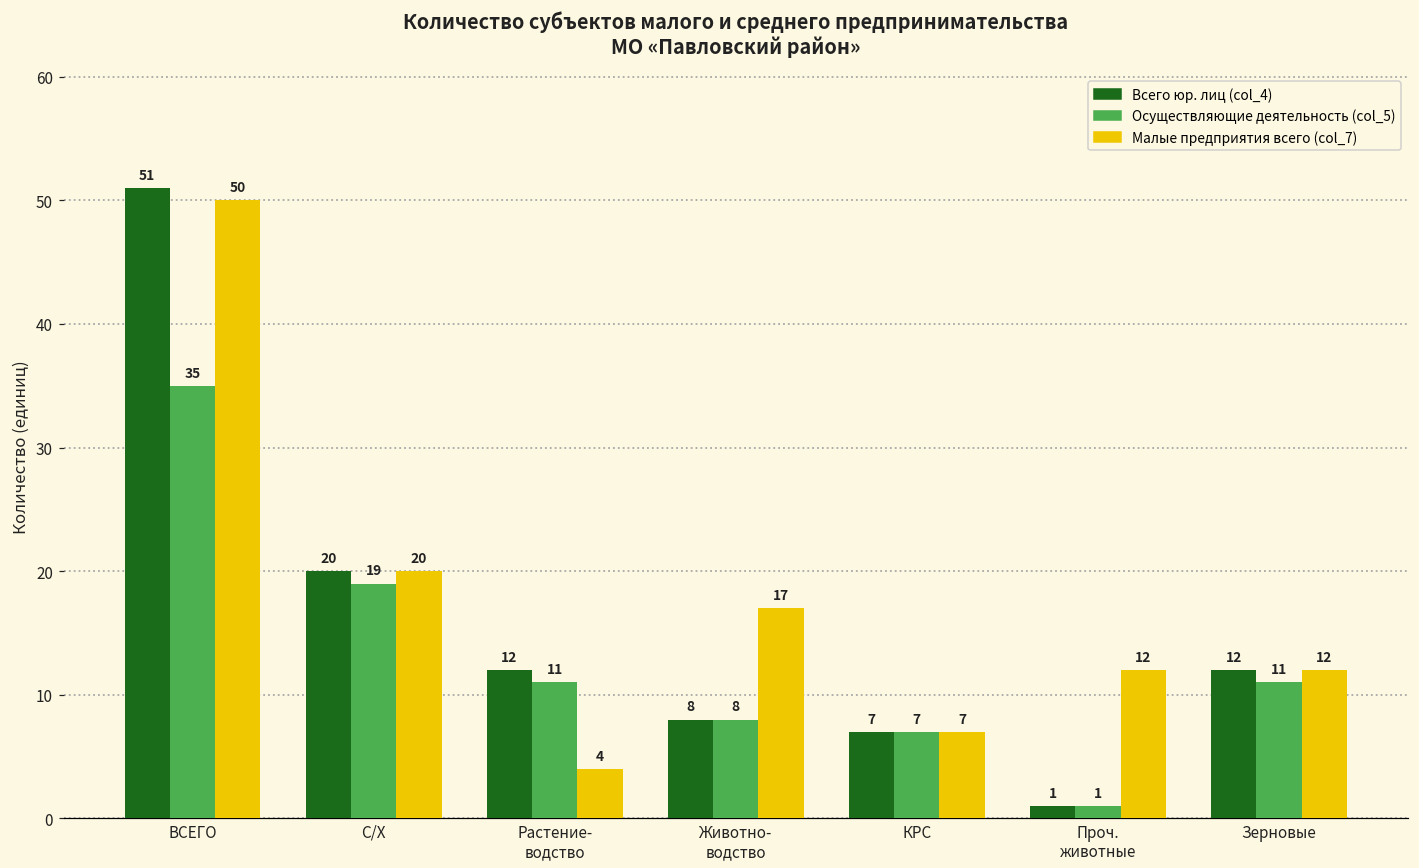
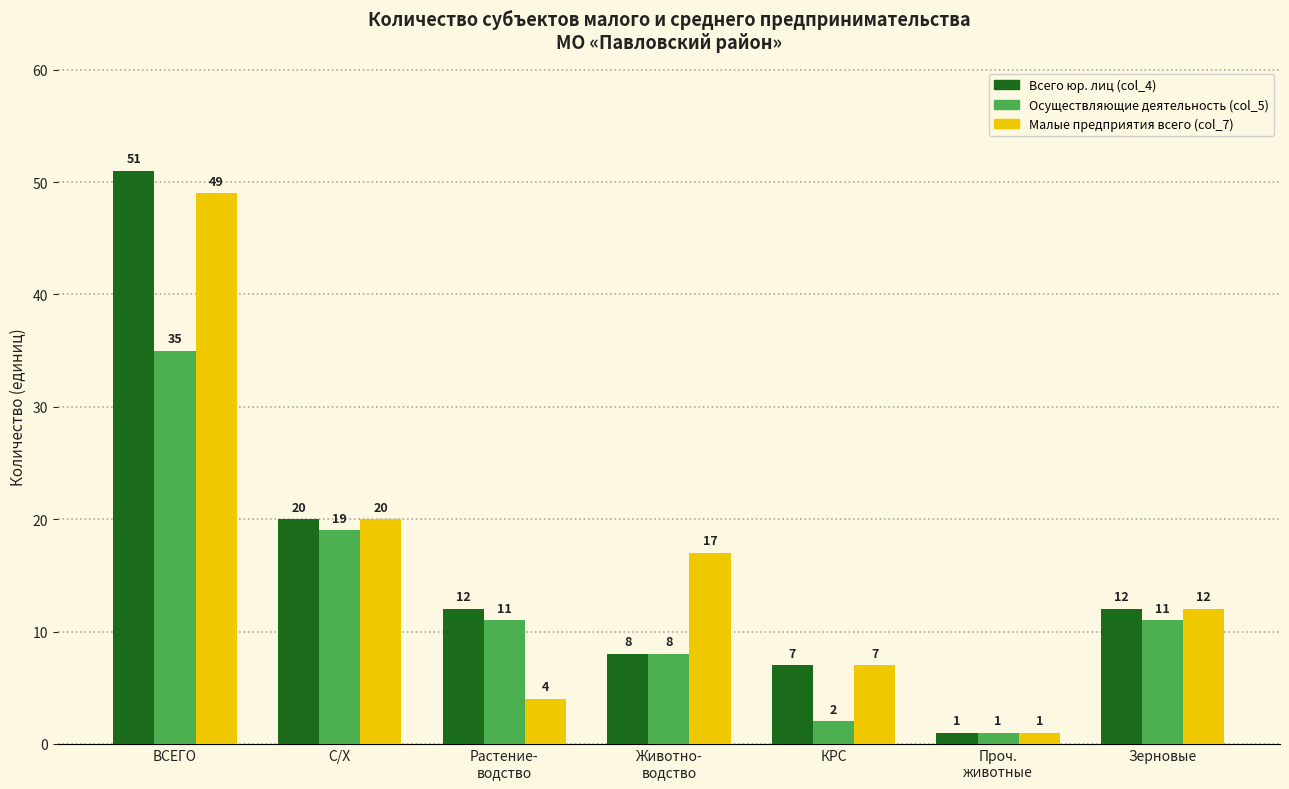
Малые предприятия всего (col_7), ВСЕГО: 50 -> 49
Осуществляющие деятельность (col_5), КРС: 7 -> 2
Малые предприятия всего (col_7), Проч. животные: 12 -> 1
